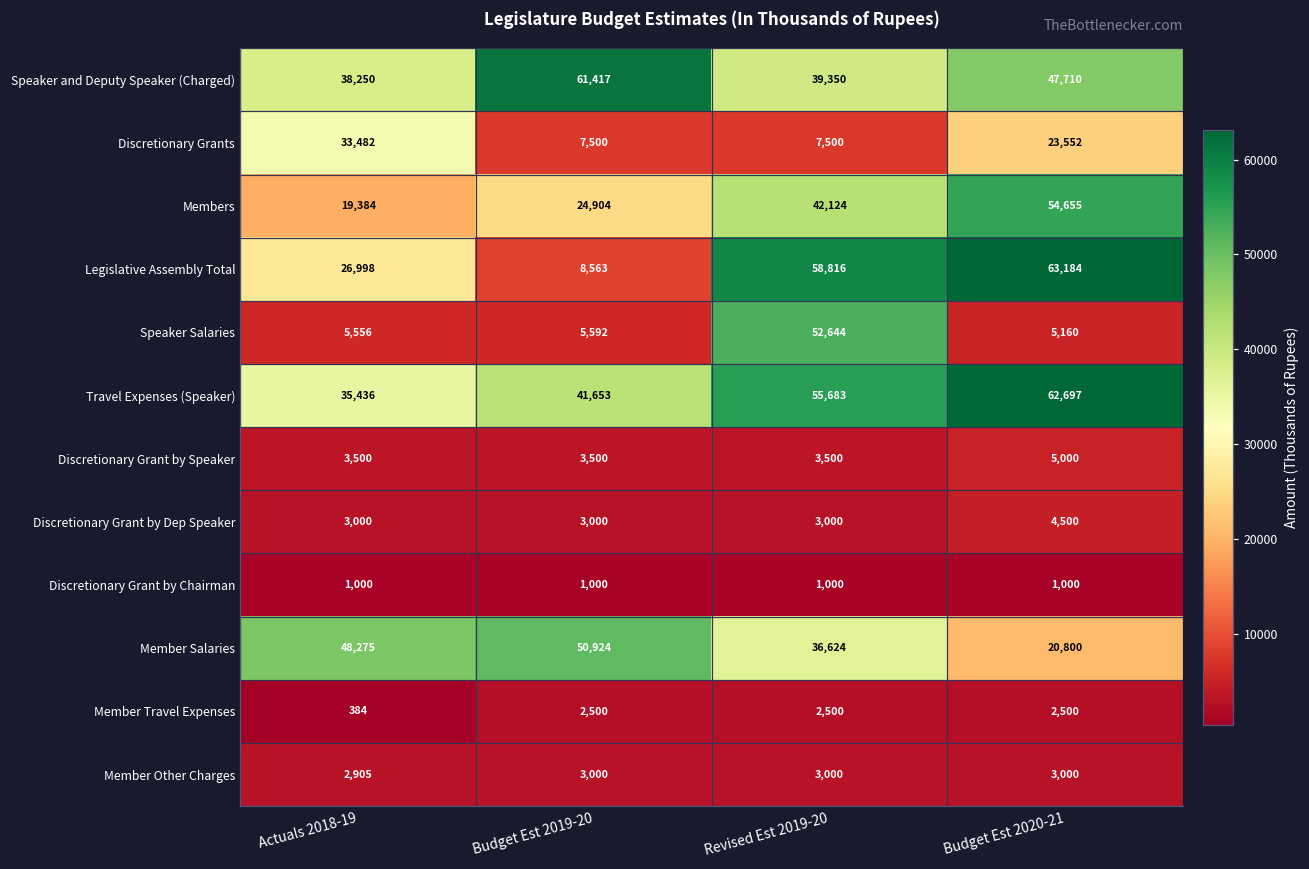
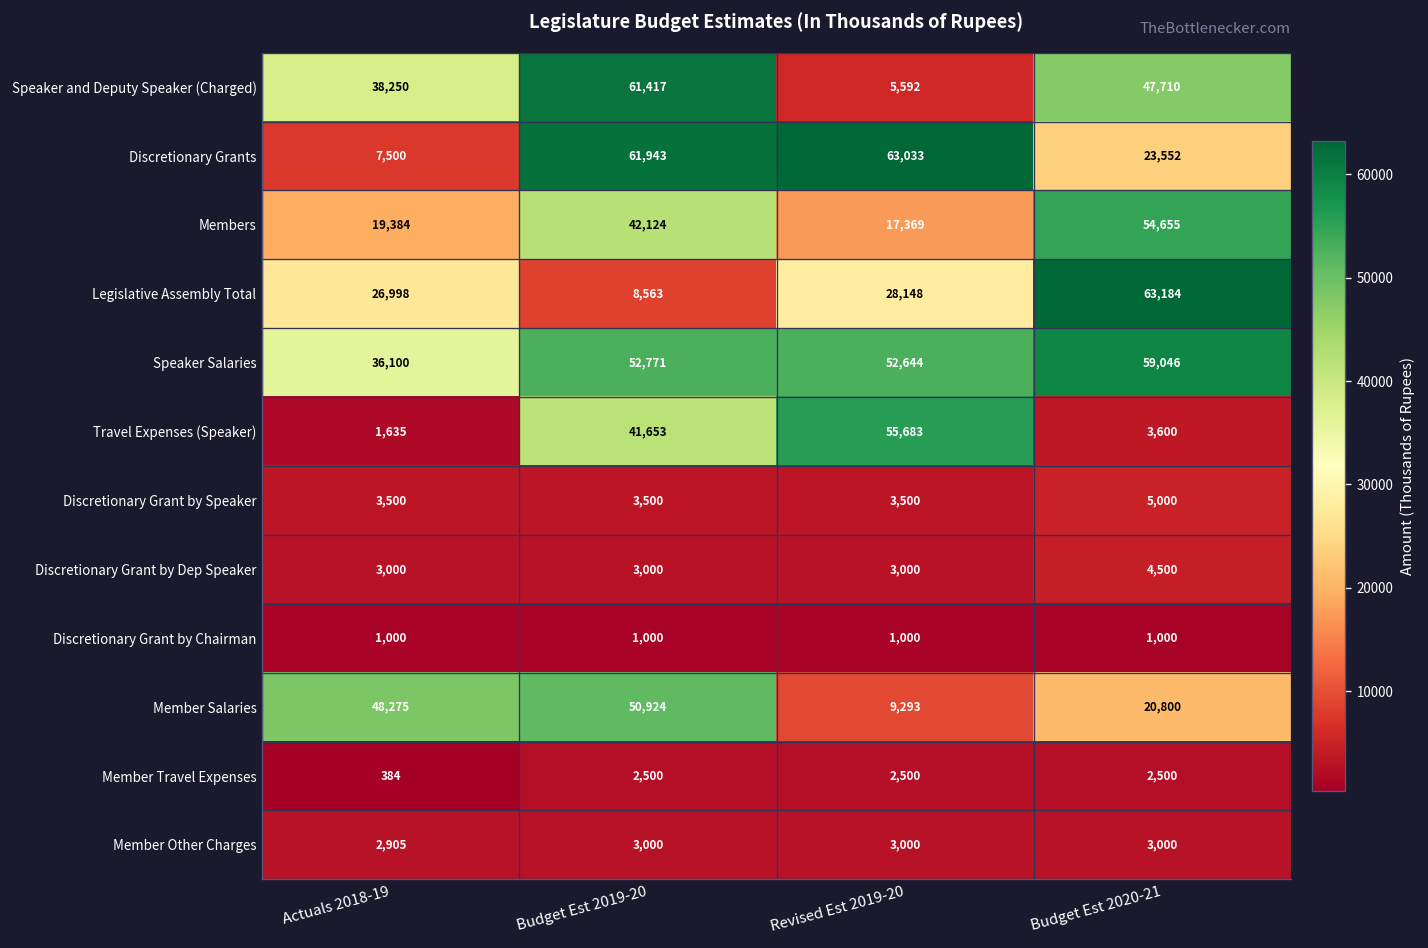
Speaker and Deputy Speaker (Charged), Revised Est 2019-20: 39,350 -> 5,592
Discretionary Grants, Actuals 2018-19: 33,482 -> 7,500
Discretionary Grants, Budget Est 2019-20: 7,500 -> 61,943
Discretionary Grants, Revised Est 2019-20: 7,500 -> 63,033
Members, Budget Est 2019-20: 24,904 -> 42,124
Members, Revised Est 2019-20: 42,124 -> 17,369
Legislative Assembly Total, Revised Est 2019-20: 58,816 -> 28,148
Speaker Salaries, Actuals 2018-19: 5,556 -> 36,100
Speaker Salaries, Budget Est 2019-20: 5,592 -> 52,771
Speaker Salaries, Budget Est 2020-21: 5,160 -> 59,046
Travel Expenses (Speaker), Actuals 2018-19: 35,436 -> 1,635
Travel Expenses (Speaker), Budget Est 2020-21: 62,697 -> 3,600
Member Salaries, Revised Est 2019-20: 36,624 -> 9,293
